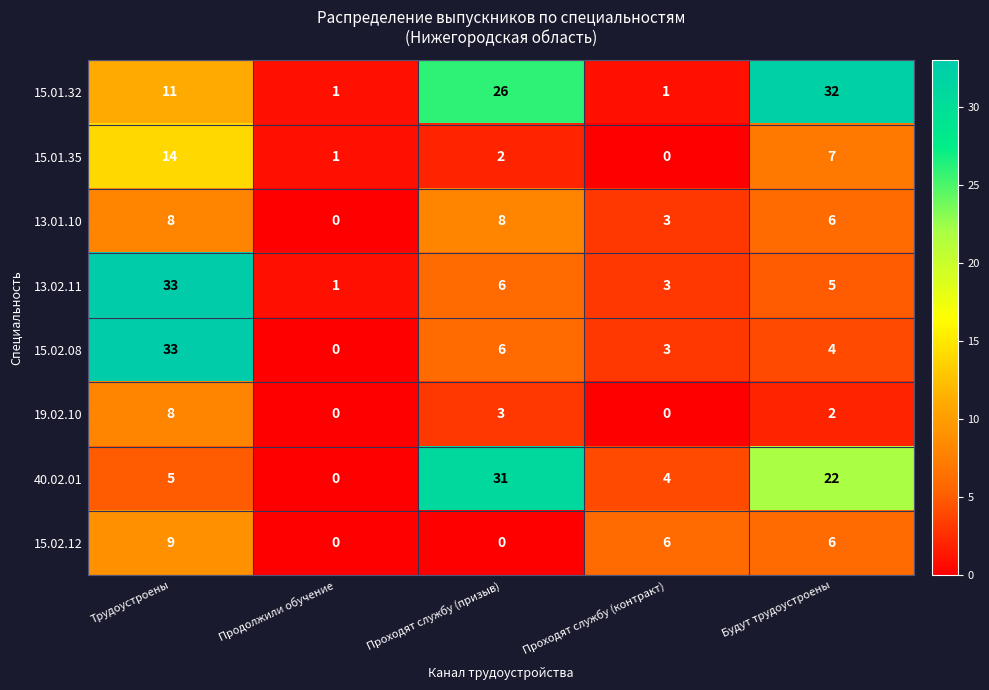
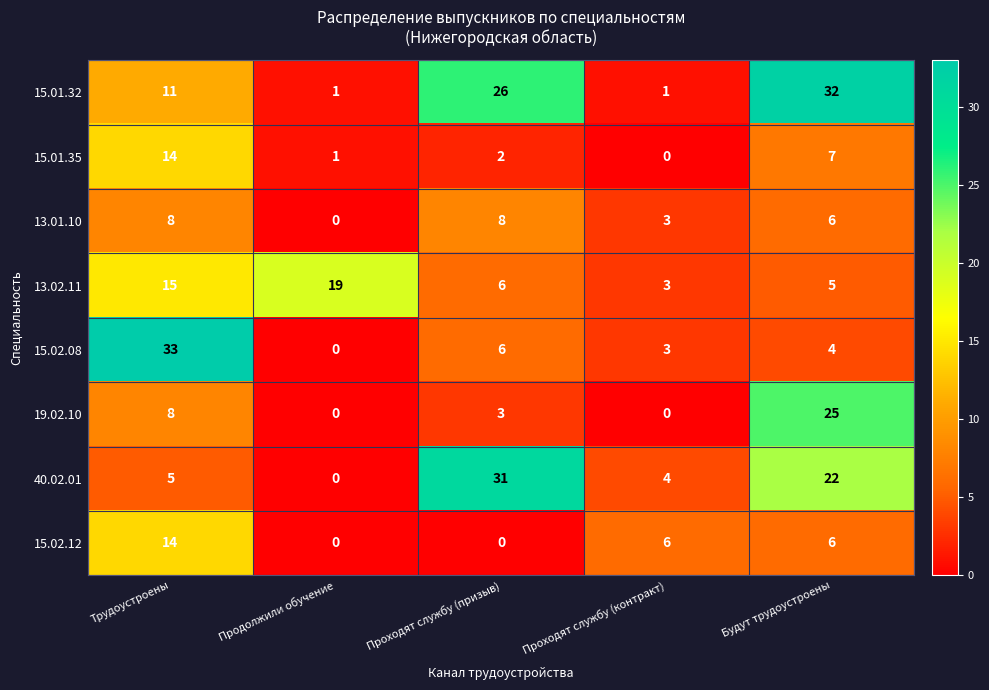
13.02.11, Трудоустроены: 33 -> 15
13.02.11, Продолжили обучение: 1 -> 19
19.02.10, Будут трудоустроены: 2 -> 25
15.02.12, Трудоустроены: 9 -> 14
